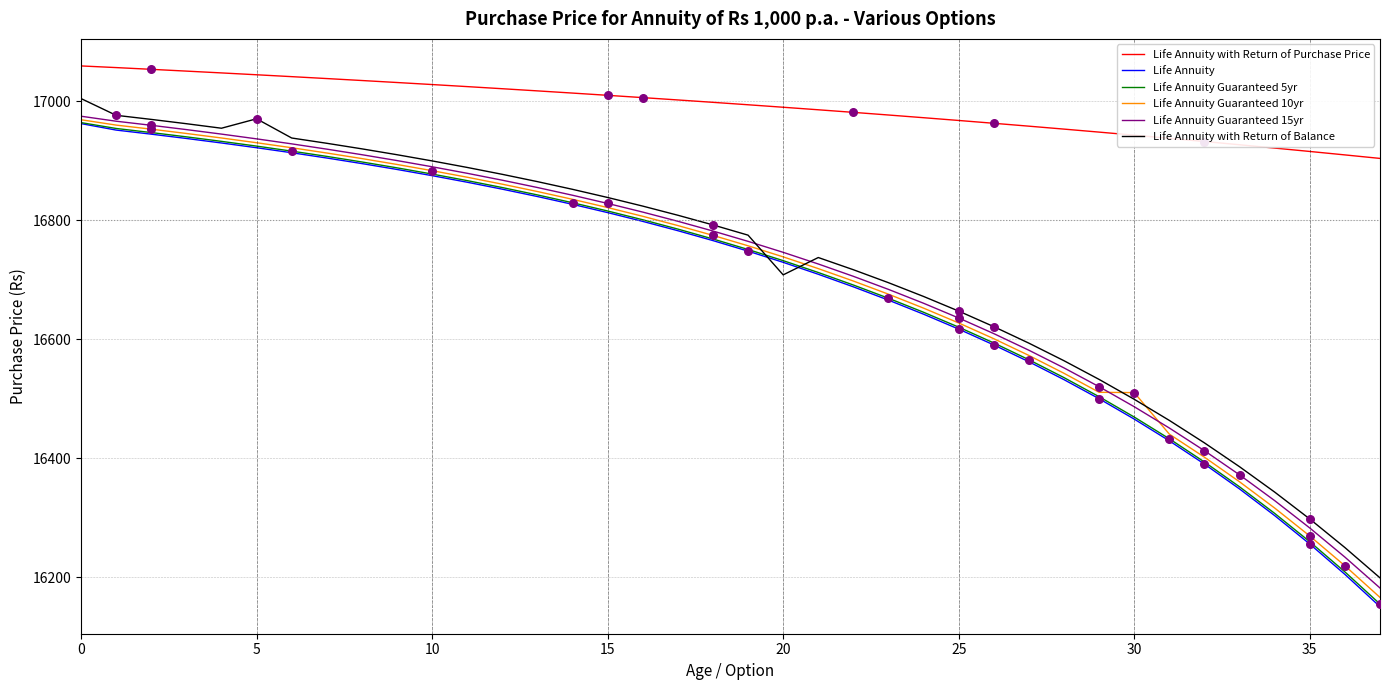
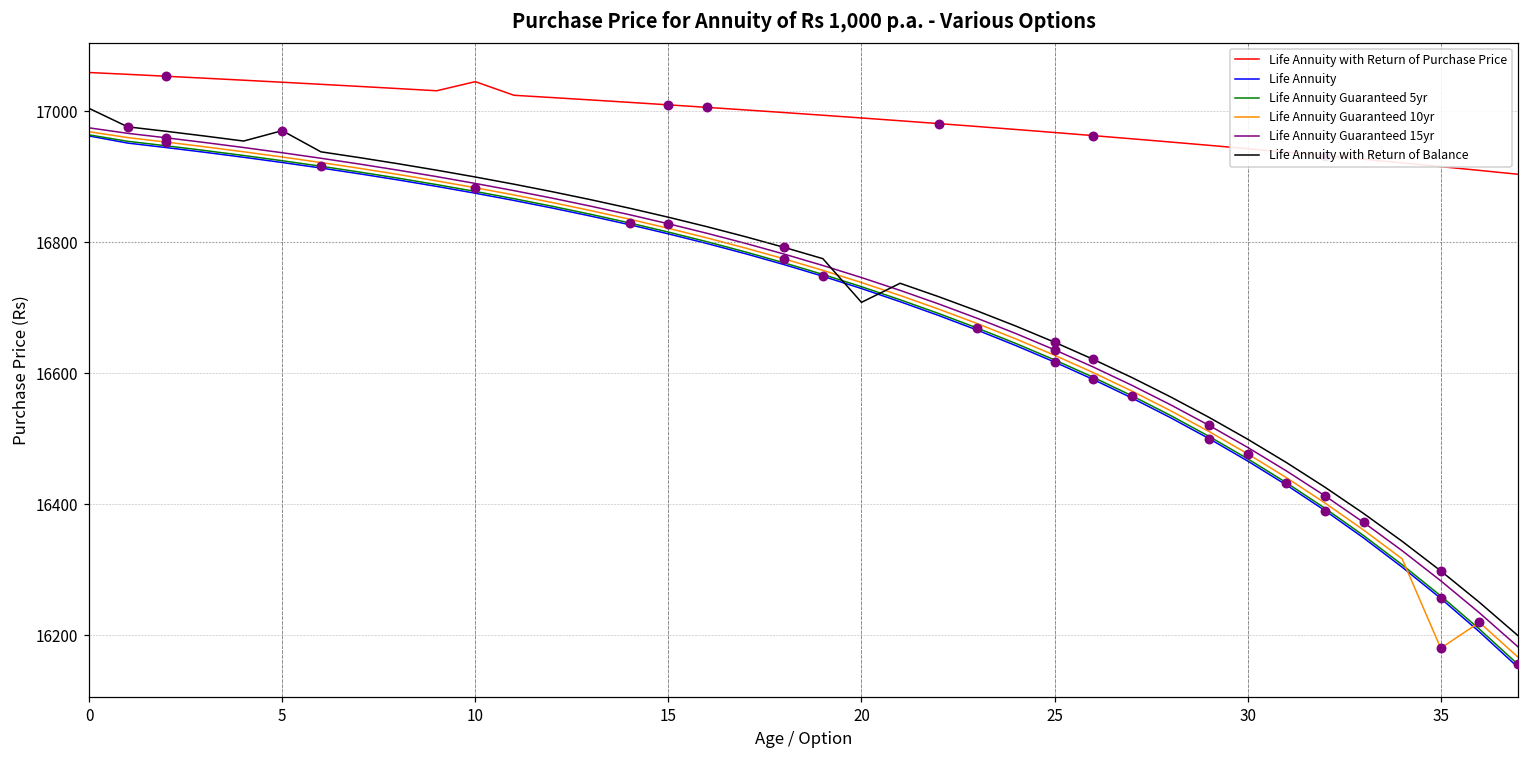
Life Annuity with Return of Purchase Price, 10: 17030 -> 17050
Life Annuity Guaranteed 10yr, 30: 16510 -> 16480
Life Annuity Guaranteed 10yr, 35: 16270 -> 16180
